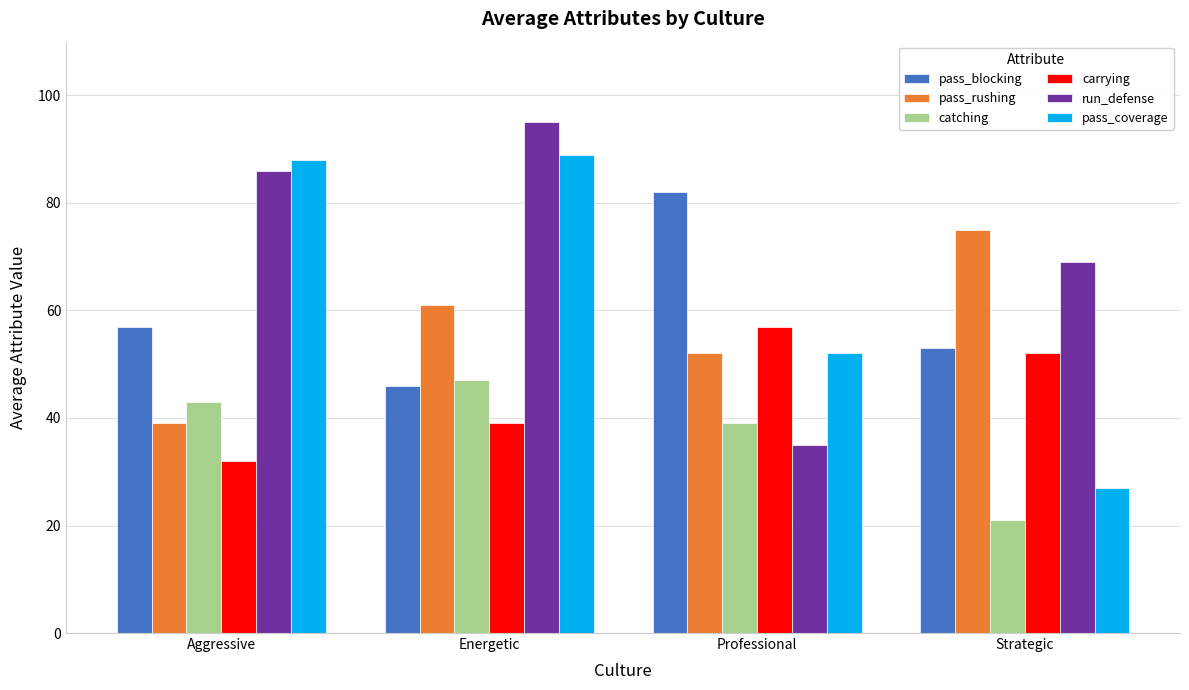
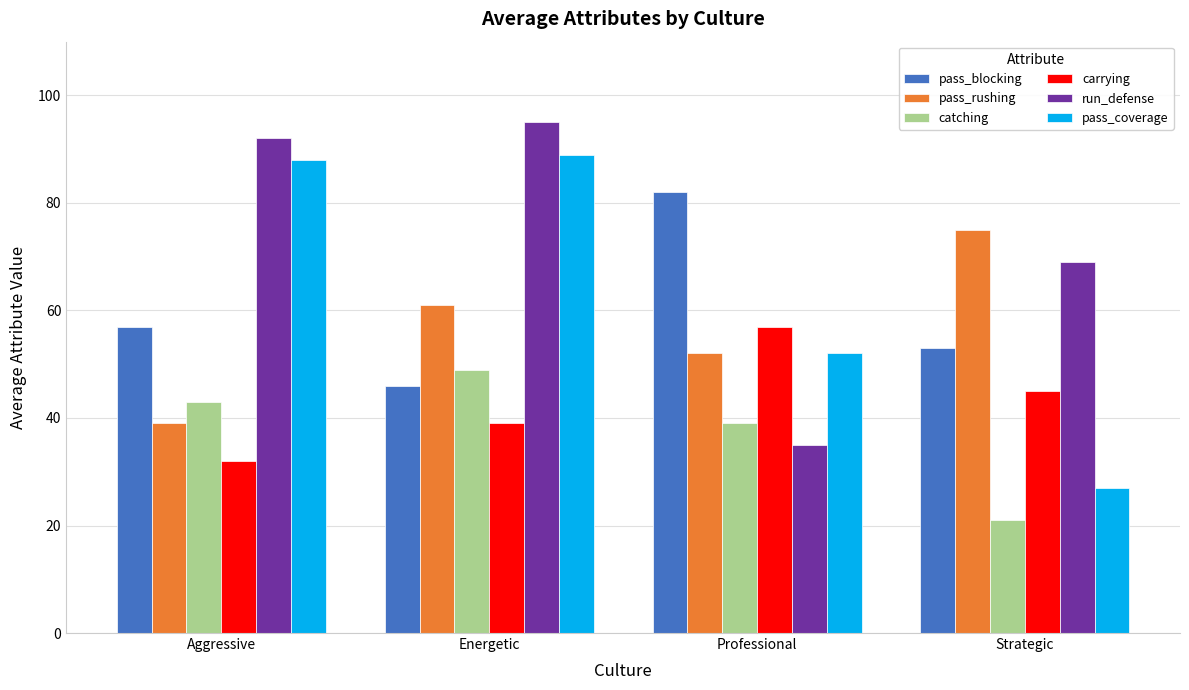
run_defense, Aggressive: 86 -> 92
catching, Energetic: 47 -> 49
carrying, Strategic: 52 -> 45
